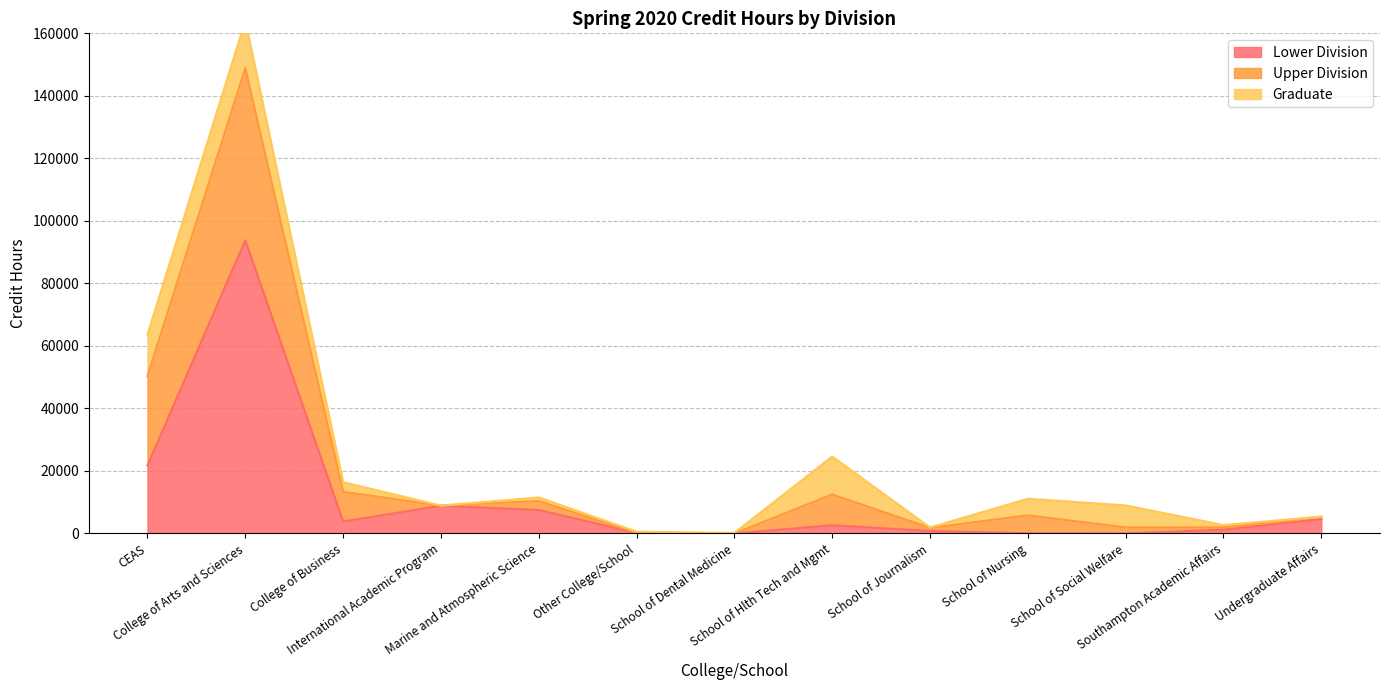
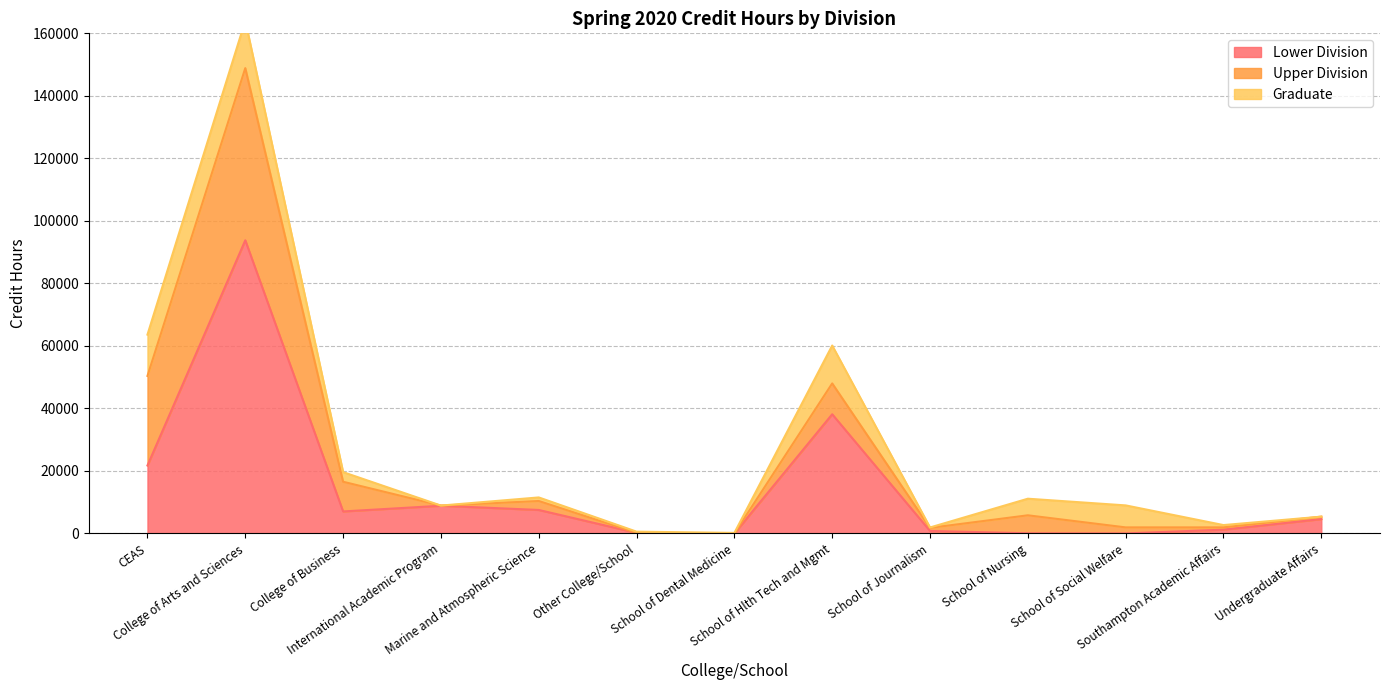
Lower Division, College of Business: 4000 -> 7000
Lower Division, School of Hlth Tech and Mgmt: 3000 -> 38000
